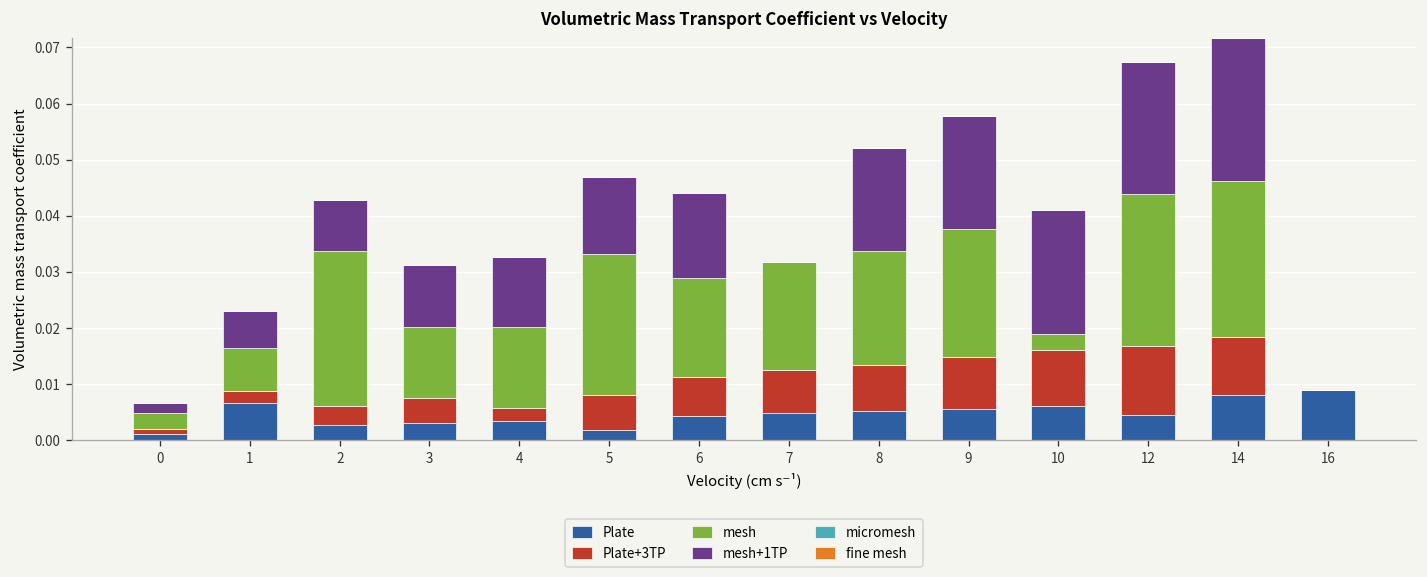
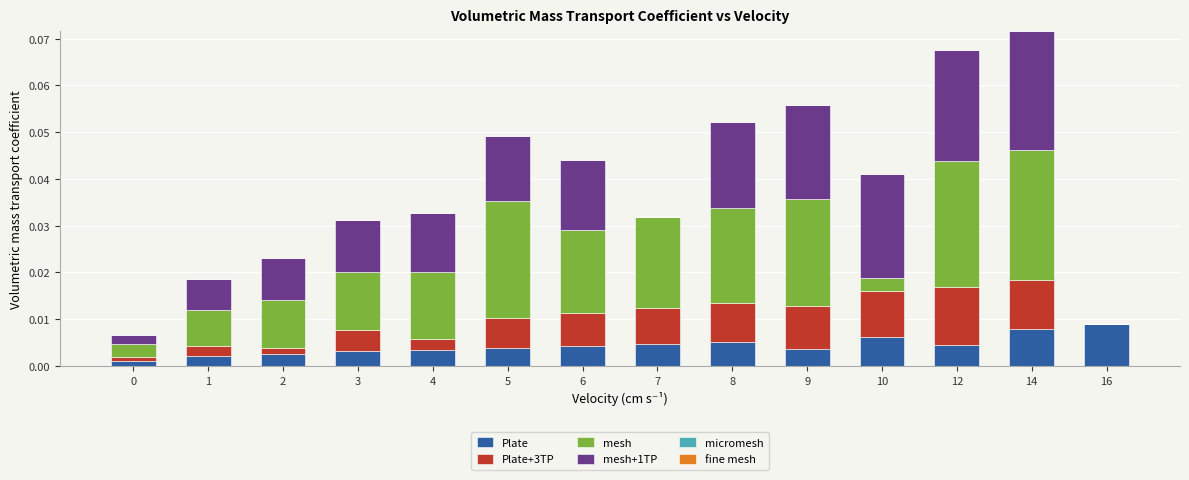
Plate, 1: 0.007 -> 0.002
Plate+3TP, 2: 0.003 -> 0.001
mesh, 2: 0.028 -> 0.010
Plate, 5: 0.002 -> 0.004
Plate, 9: 0.006 -> 0.004
